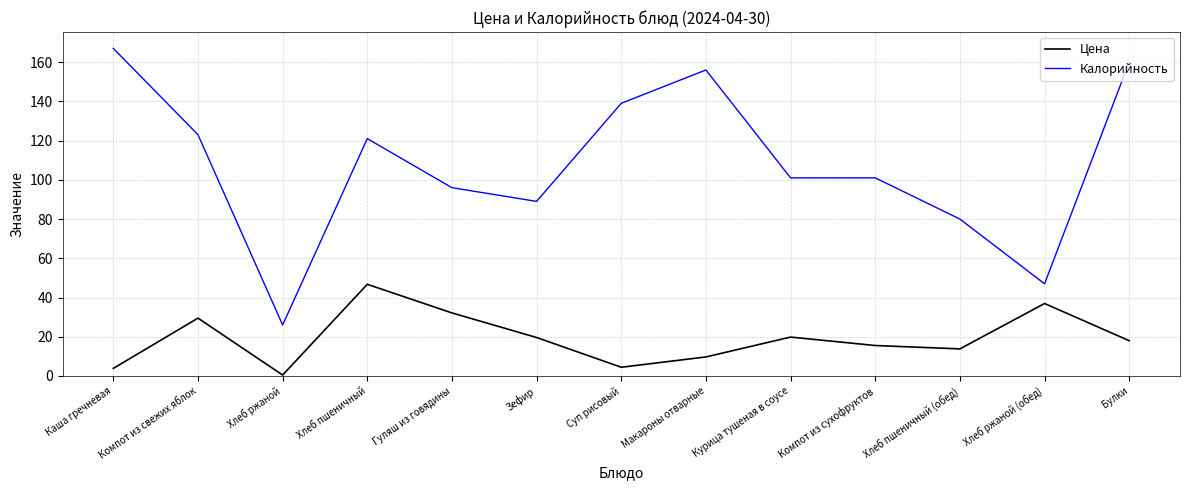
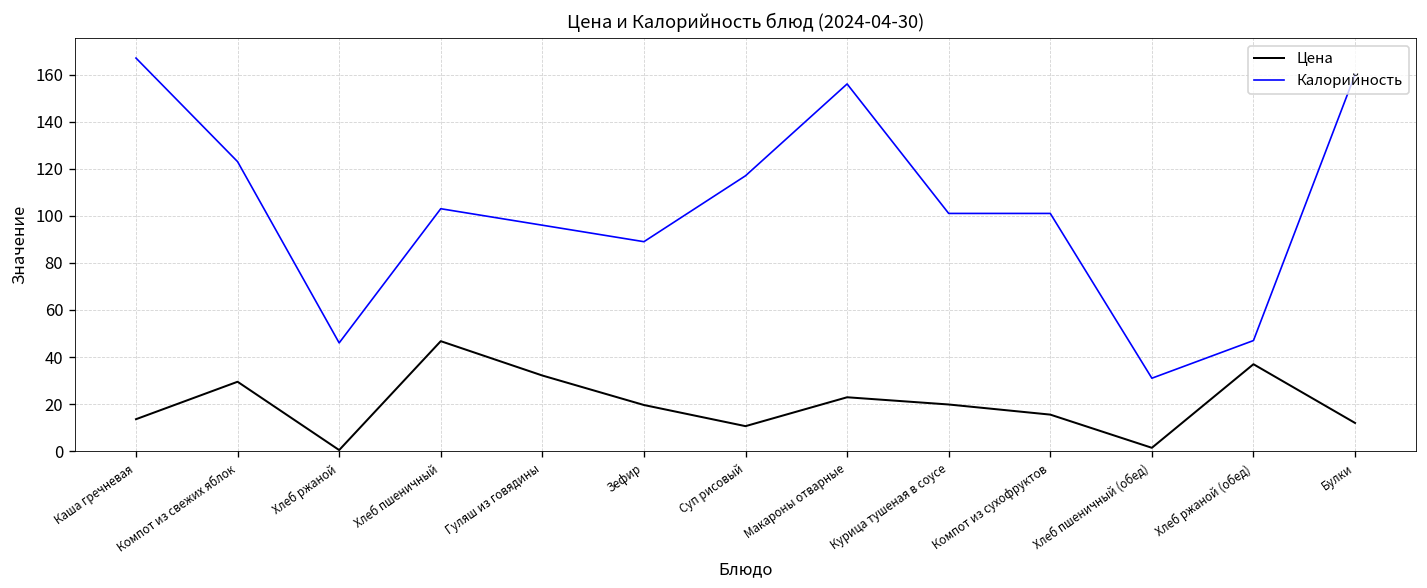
Цена, Каша гречневая: 4 -> 14
Калорийность, Хлеб ржаной: 26 -> 46
Калорийность, Хлеб пшеничный: 121 -> 103
Цена, Суп рисовый: 4 -> 11
Калорийность, Суп рисовый: 139 -> 117
Цена, Макароны отварные: 10 -> 23
Цена, Хлеб пшеничный (обед): 14 -> 1
Калорийность, Хлеб пшеничный (обед): 80 -> 31
Цена, Булки: 18 -> 12
